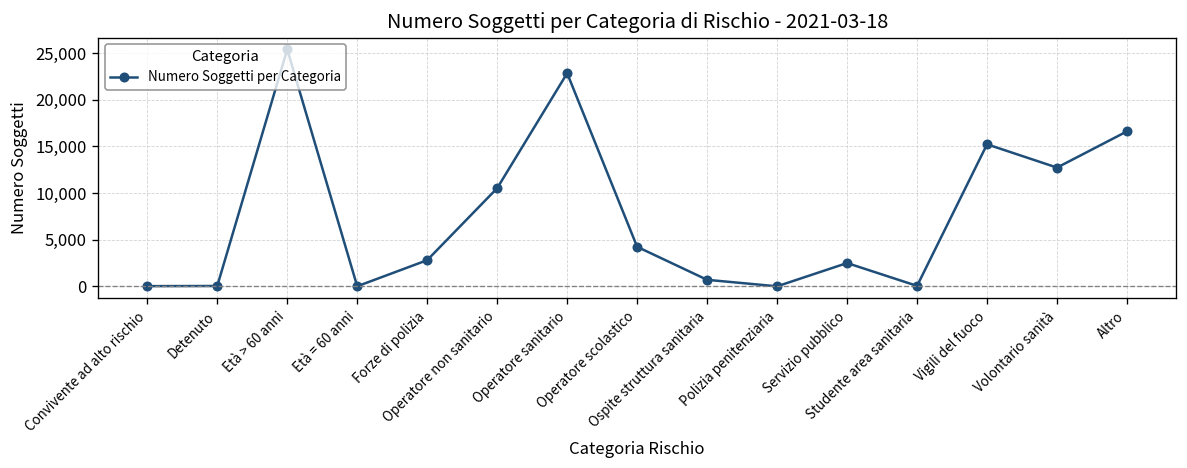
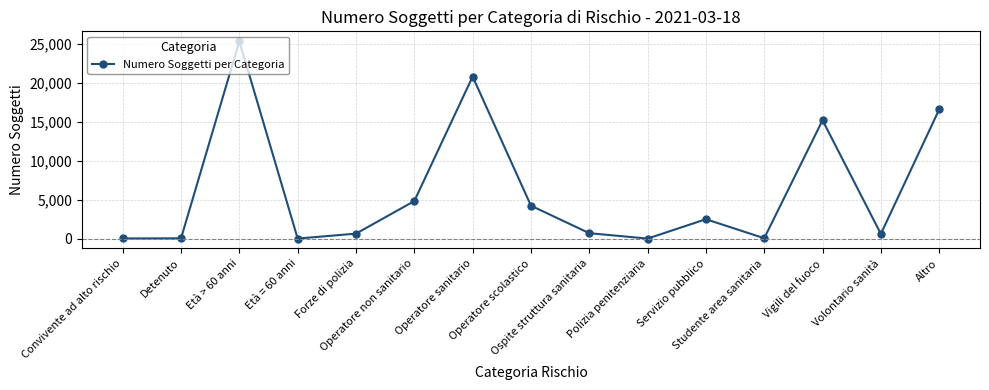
Forze di polizia: 3,000 -> 1,000
Operatore non sanitario: 11,000 -> 5,000
Operatore sanitario: 23,000 -> 21,000
Volontario sanità: 13,000 -> 1,000
